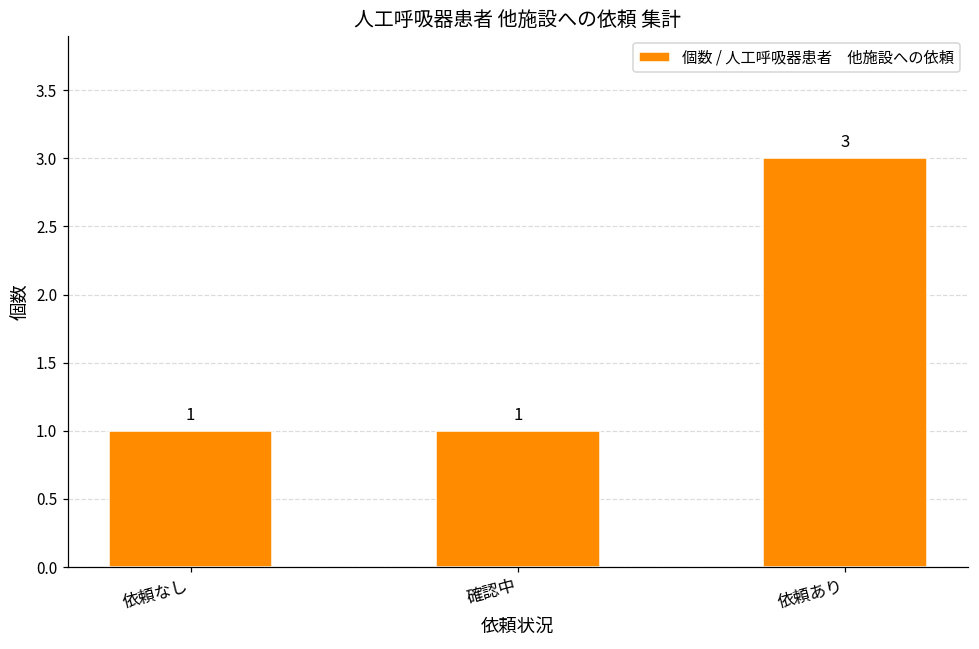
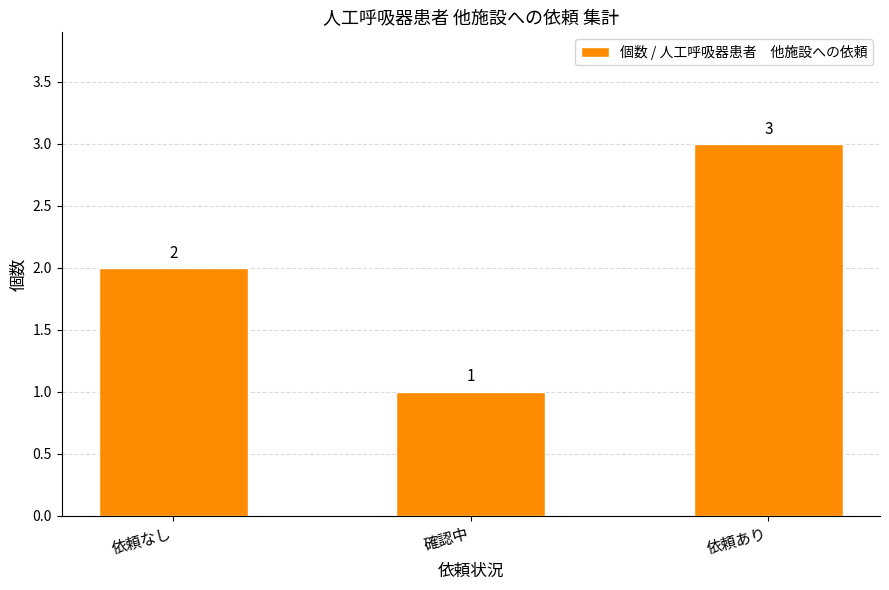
依頼なし: 1 -> 2
